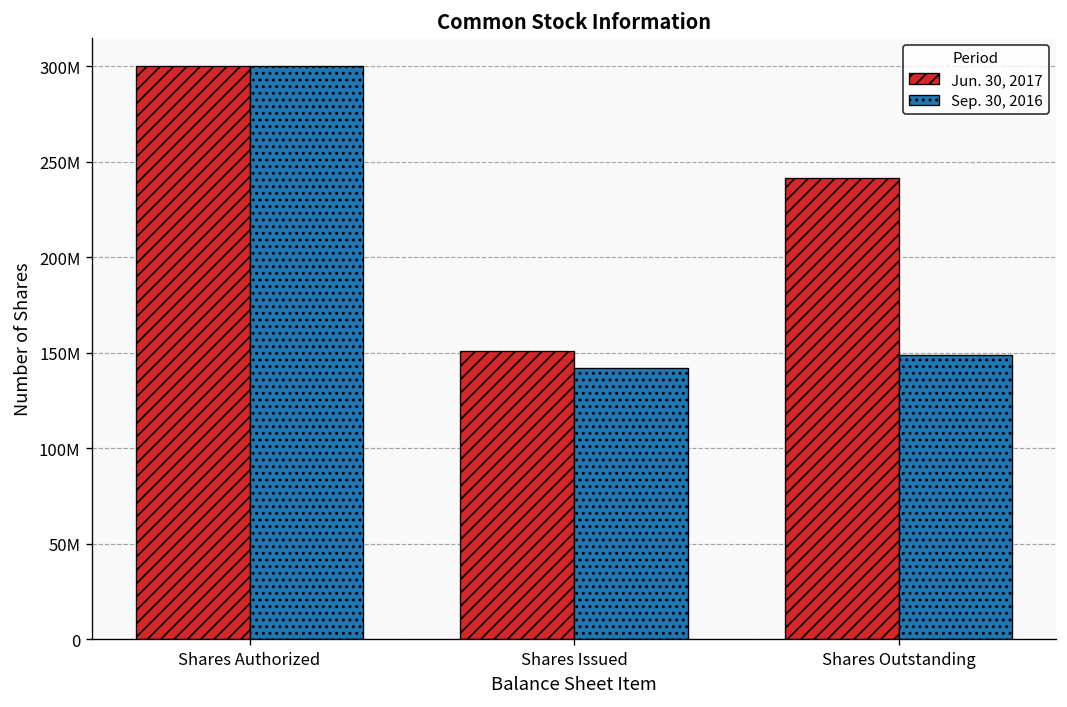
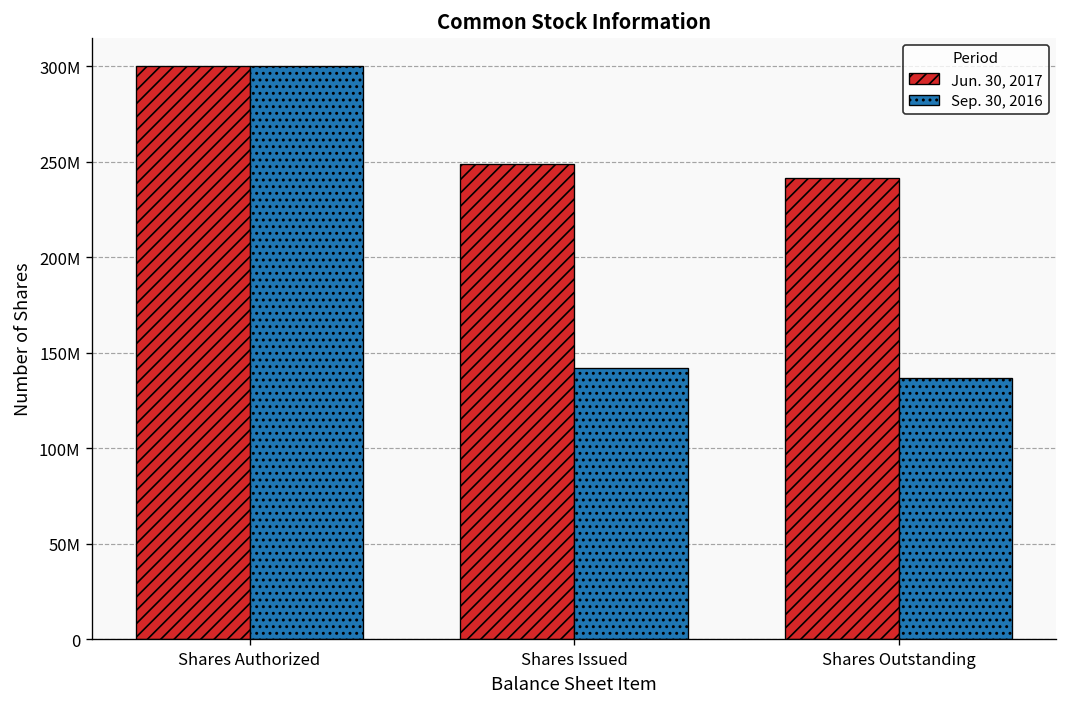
Jun. 30, 2017, Shares Issued: 151000000 -> 249000000
Sep. 30, 2016, Shares Outstanding: 149000000 -> 137000000
